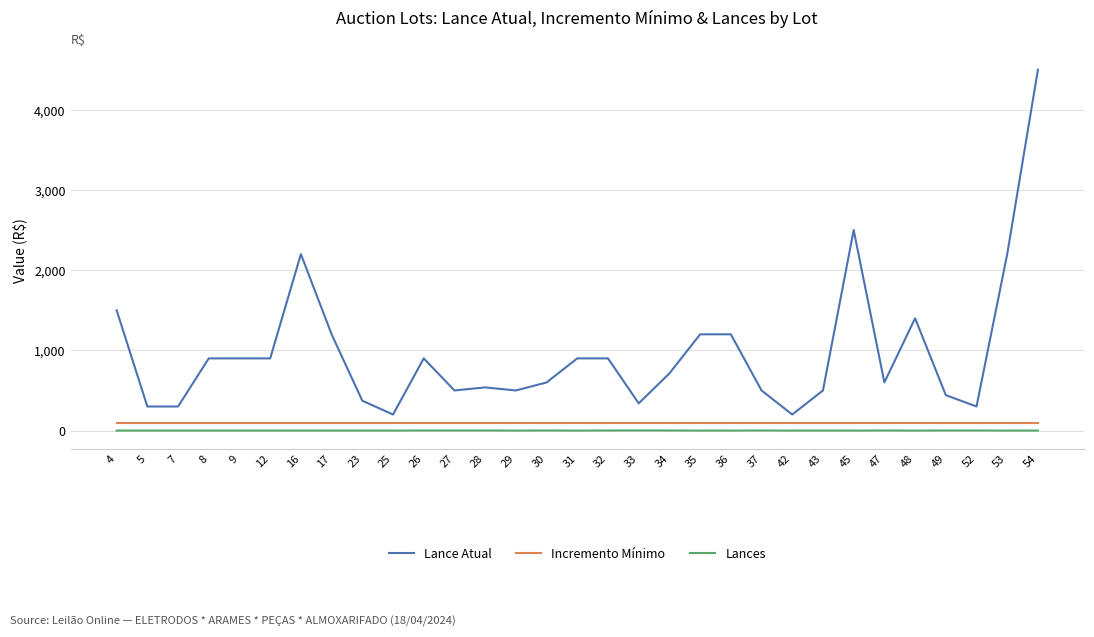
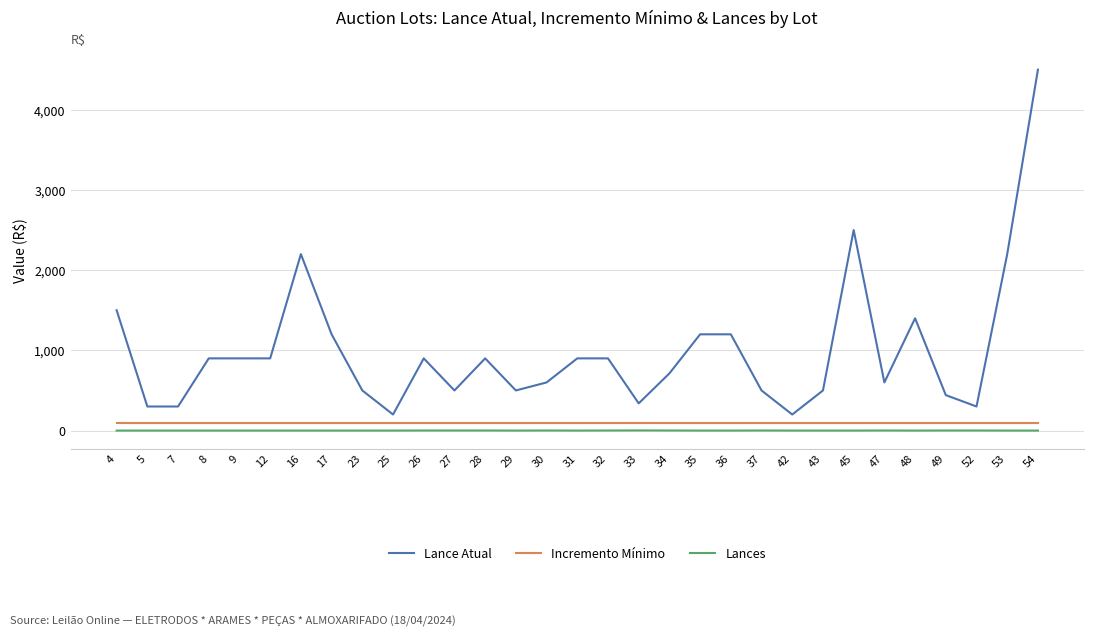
Lance Atual, 23: 400 -> 500
Lance Atual, 28: 500 -> 900
